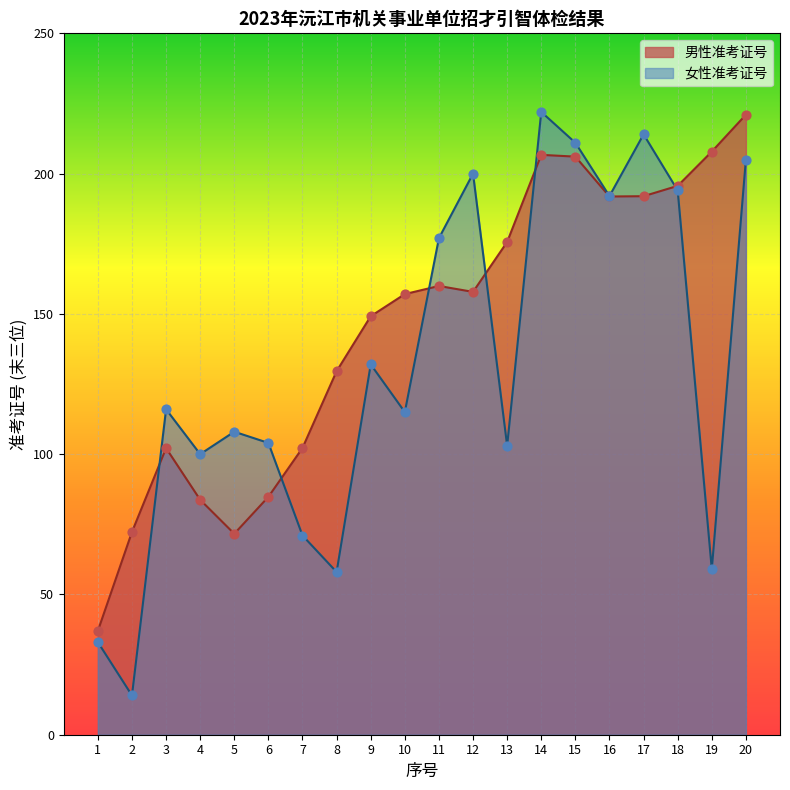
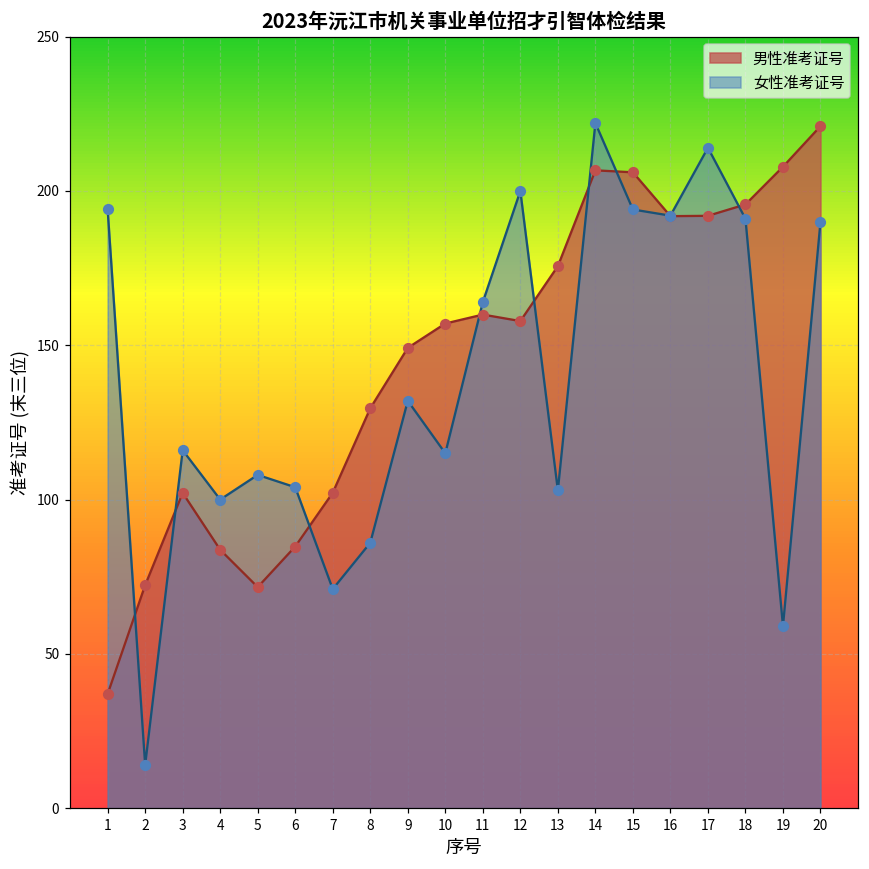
女性准考证号, 1: 33 -> 194
女性准考证号, 8: 58 -> 86
女性准考证号, 11: 177 -> 164
女性准考证号, 15: 211 -> 194
女性准考证号, 18: 194 -> 191
女性准考证号, 20: 205 -> 190
